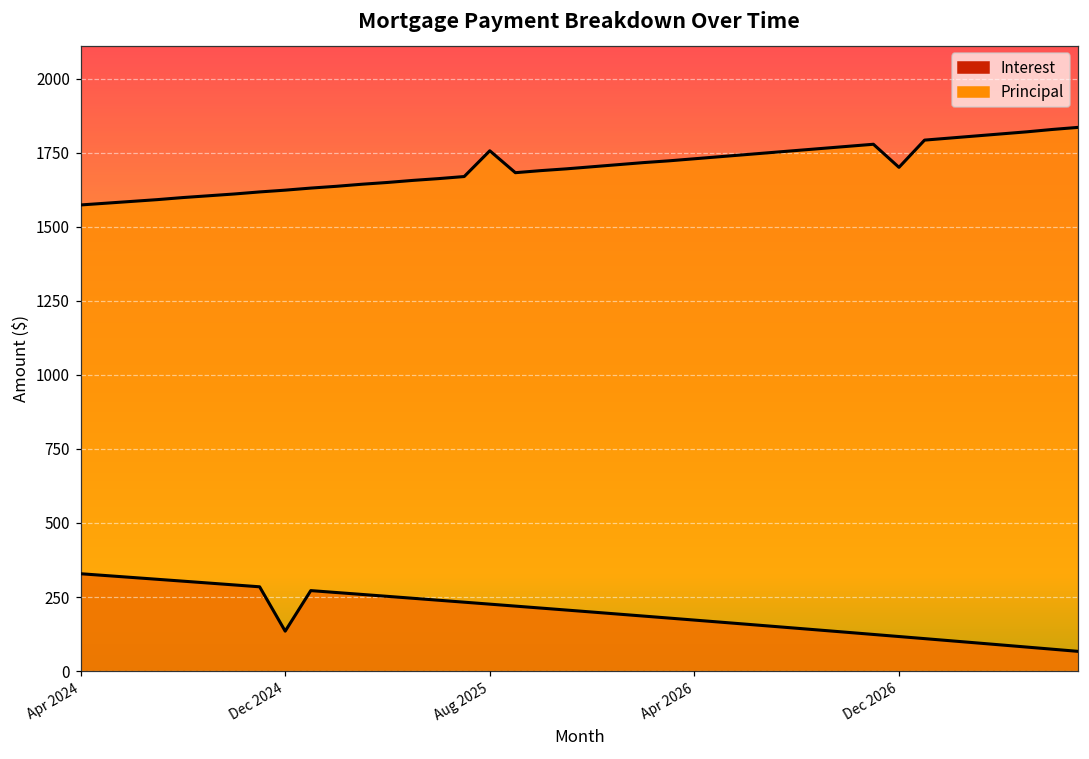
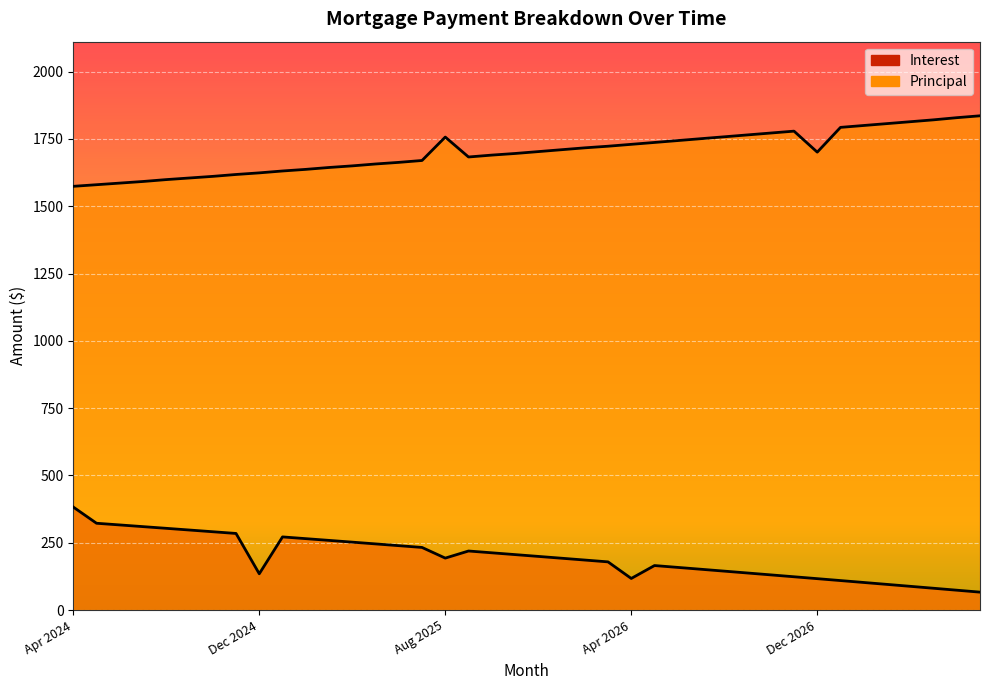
Interest, Apr 2024: 330 -> 380
Interest, Aug 2025: 230 -> 190
Interest, Apr 2026: 170 -> 120
